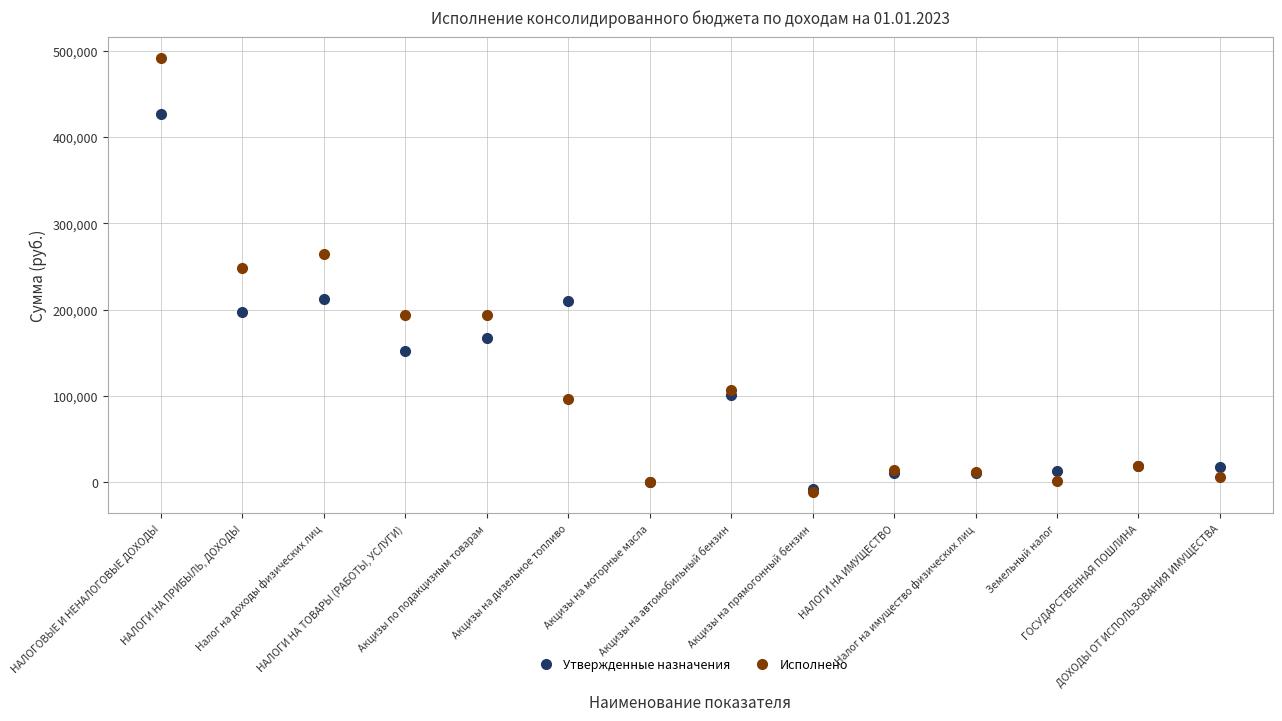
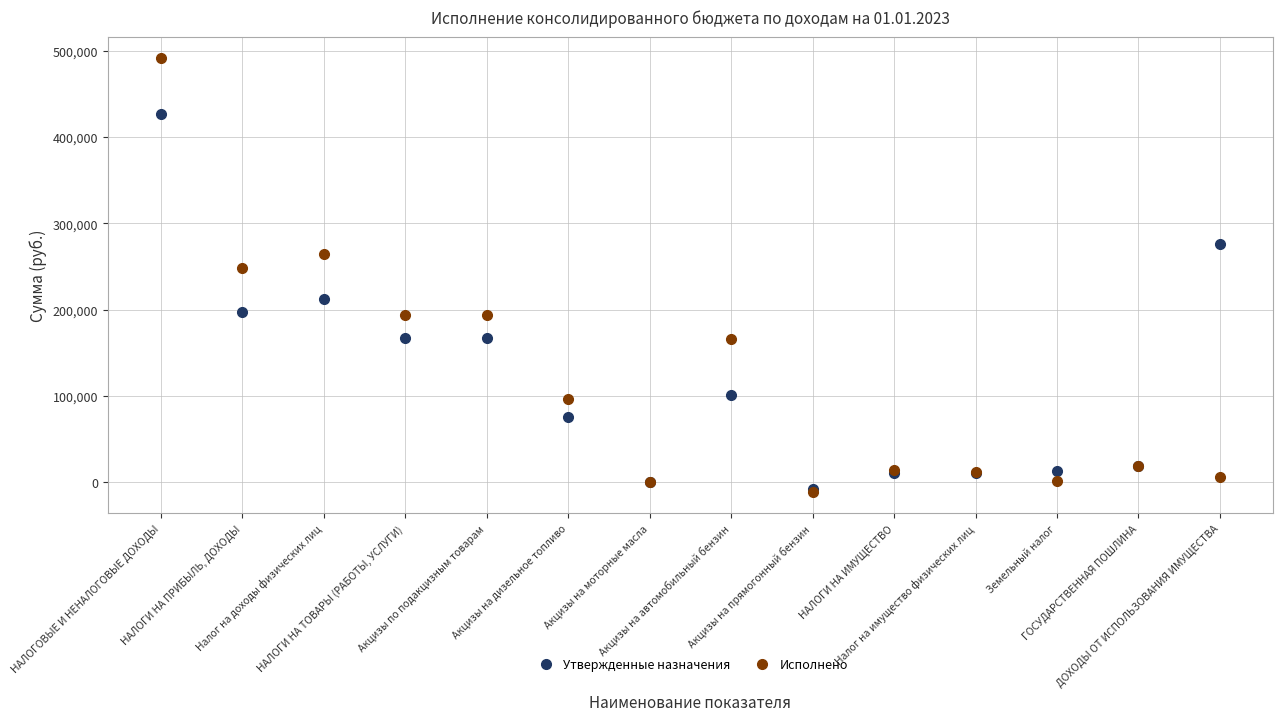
Утвержденные назначения, НАЛОГИ НА ТОВАРЫ (РАБОТЫ, УСЛУГИ): 150,000 -> 170,000
Утвержденные назначения, Акцизы на дизельное топливо: 210,000 -> 80,000
Исполнено, Акцизы на автомобильный бензин: 110,000 -> 170,000
Утвержденные назначения, ДОХОДЫ ОТ ИСПОЛЬЗОВАНИЯ ИМУЩЕСТВА: 20,000 -> 280,000
